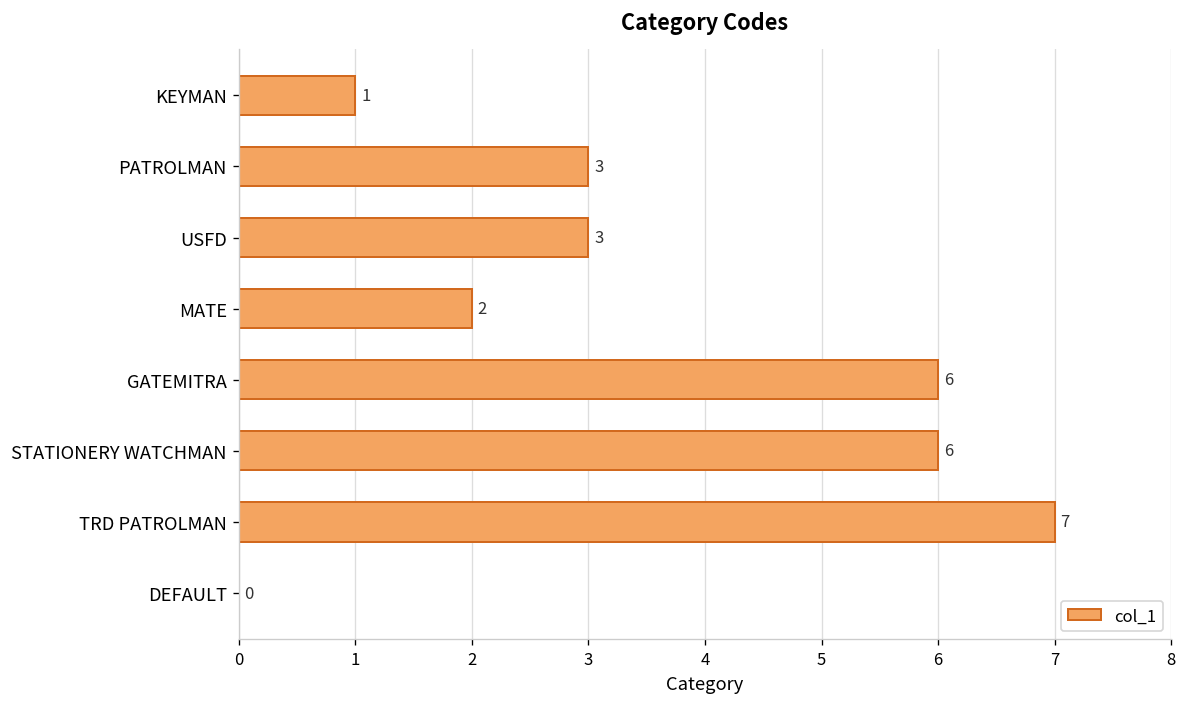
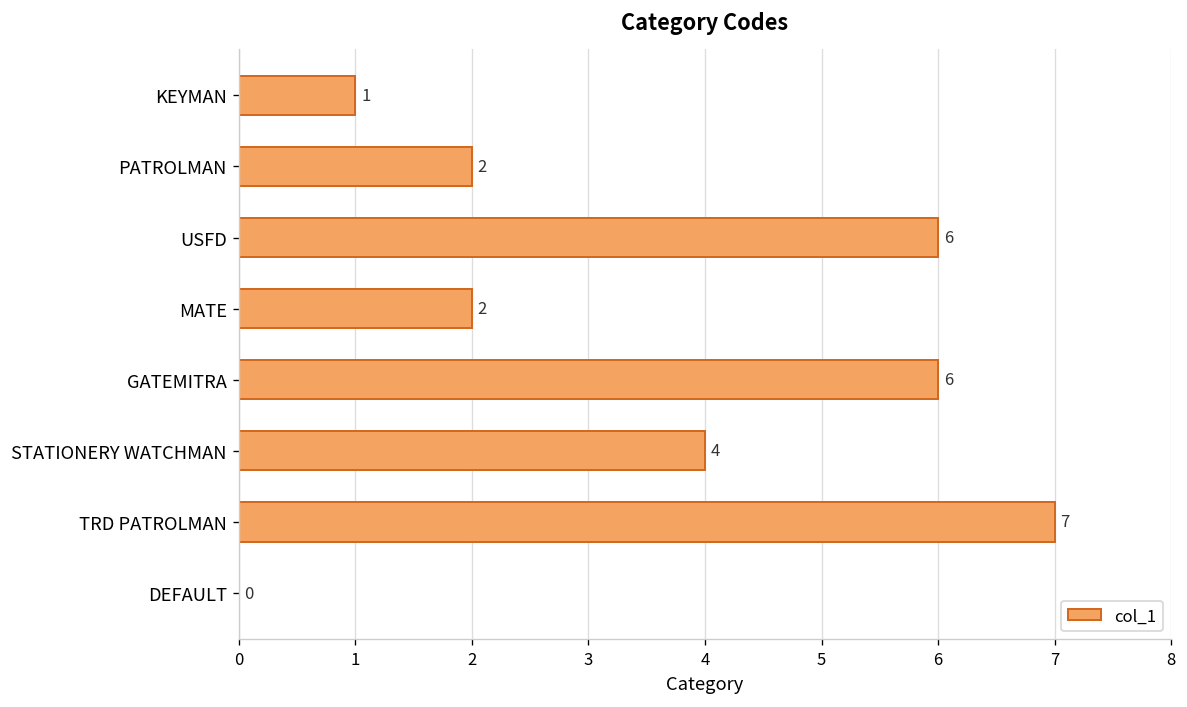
PATROLMAN: 3 -> 2
USFD: 3 -> 6
STATIONERY WATCHMAN: 6 -> 4
